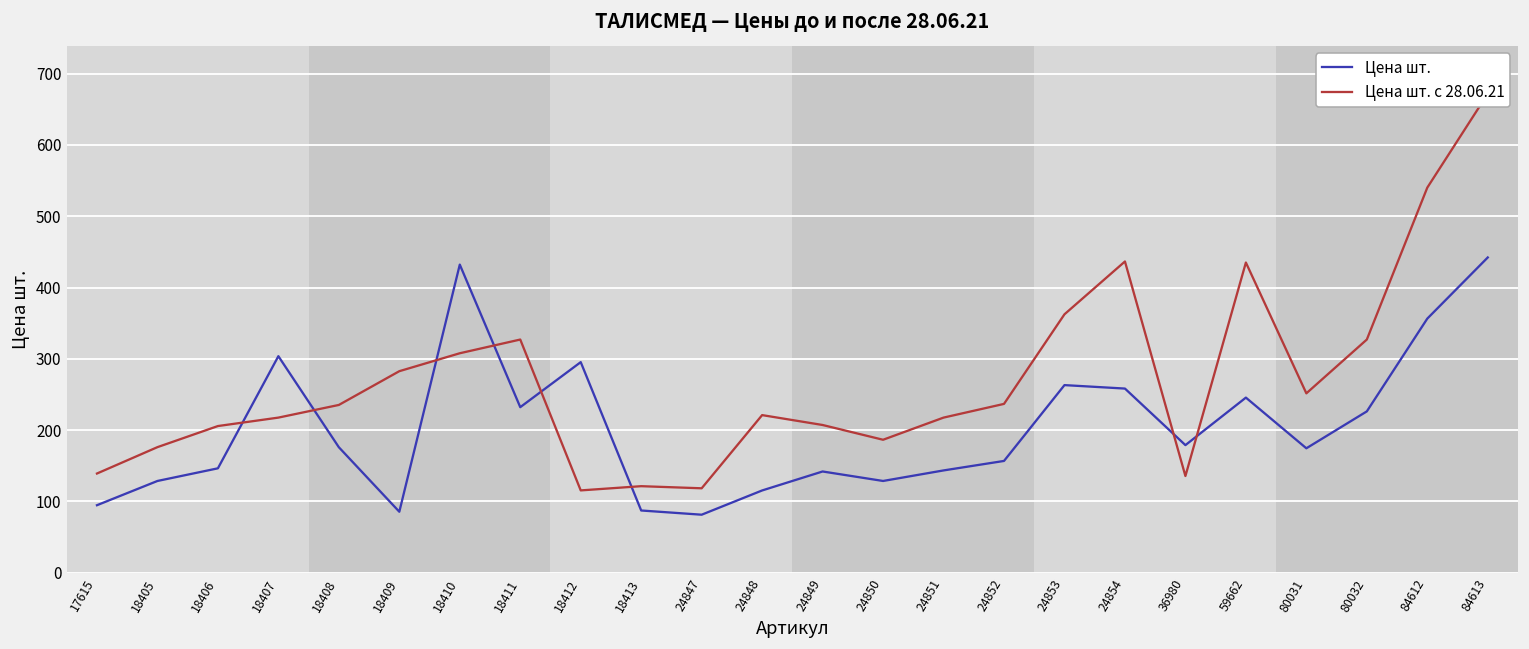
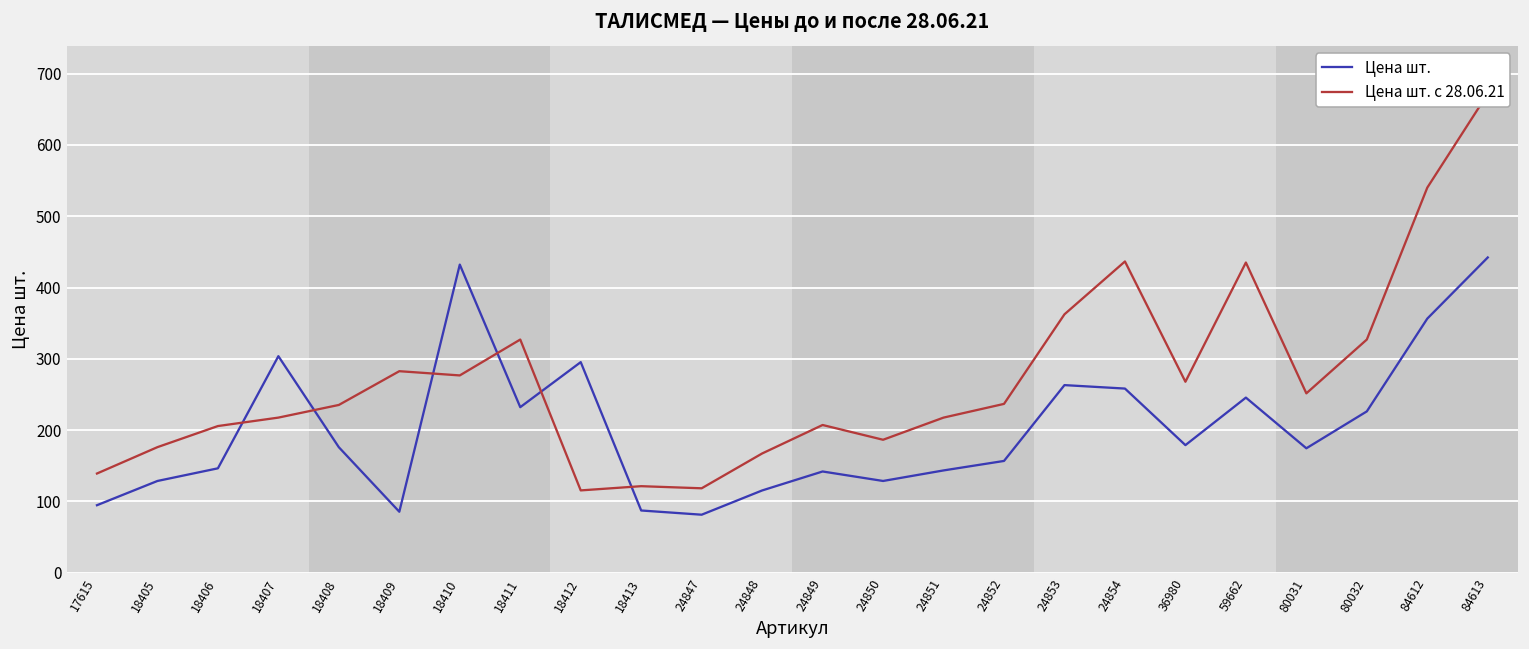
Цена шт. с 28.06.21, 18410: 310 -> 280
Цена шт. с 28.06.21, 24848: 220 -> 170
Цена шт. с 28.06.21, 36980: 140 -> 270
